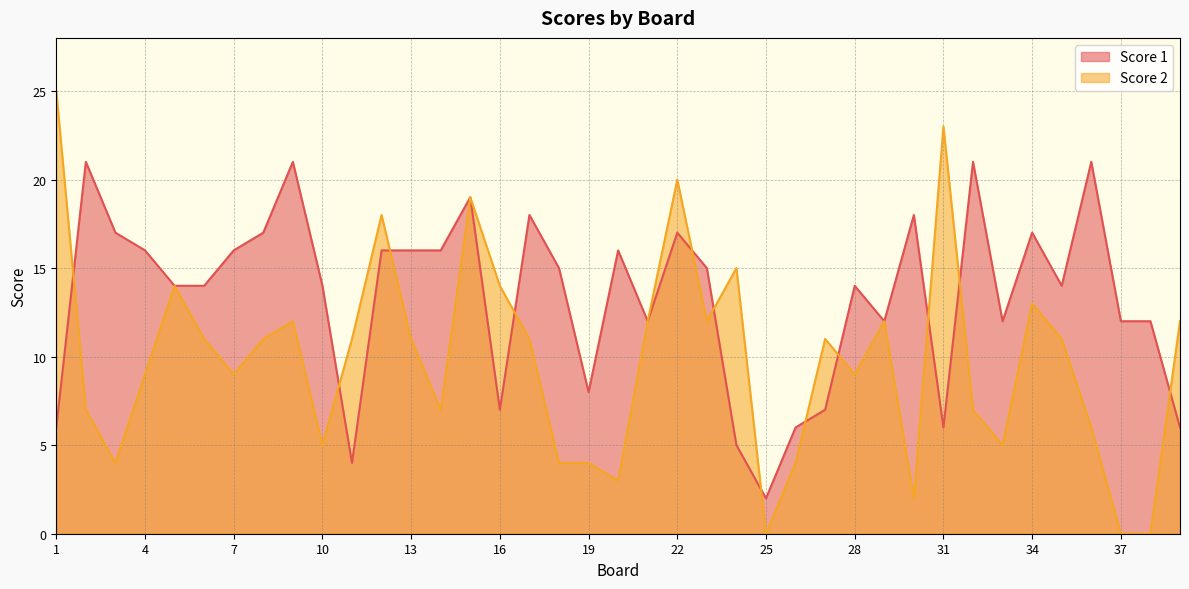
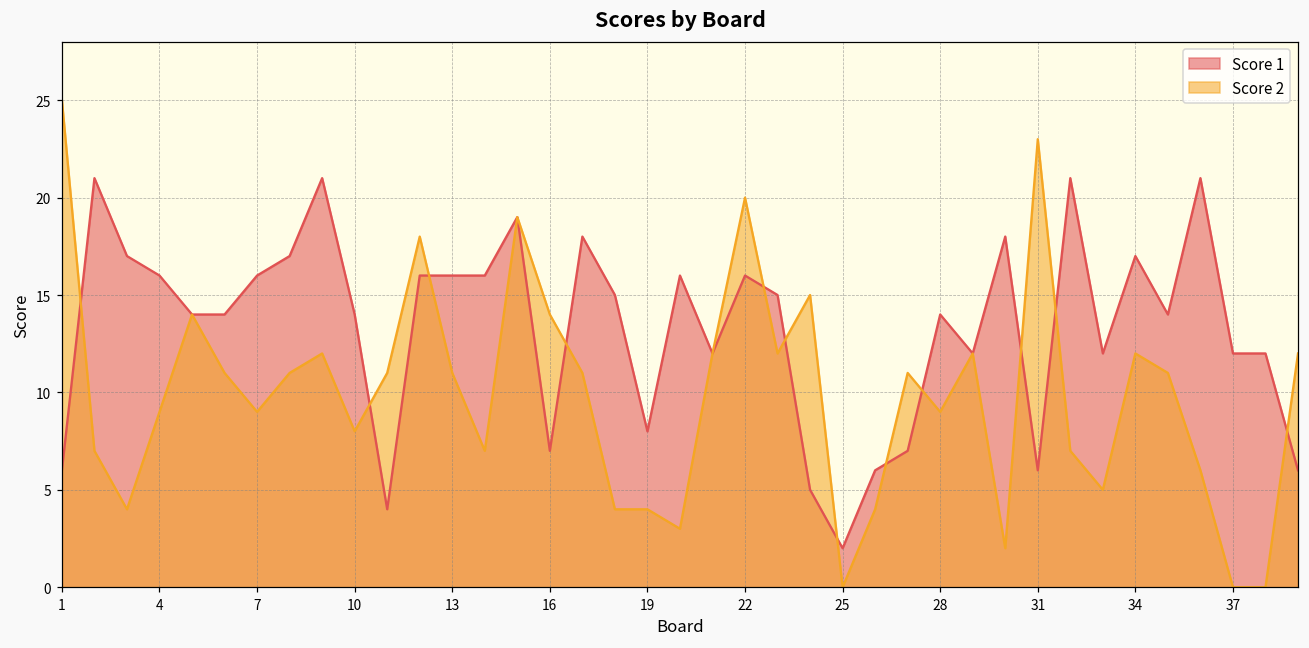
Score 2, 10: 5 -> 8
Score 1, 22: 17 -> 16
Score 2, 34: 13 -> 12
